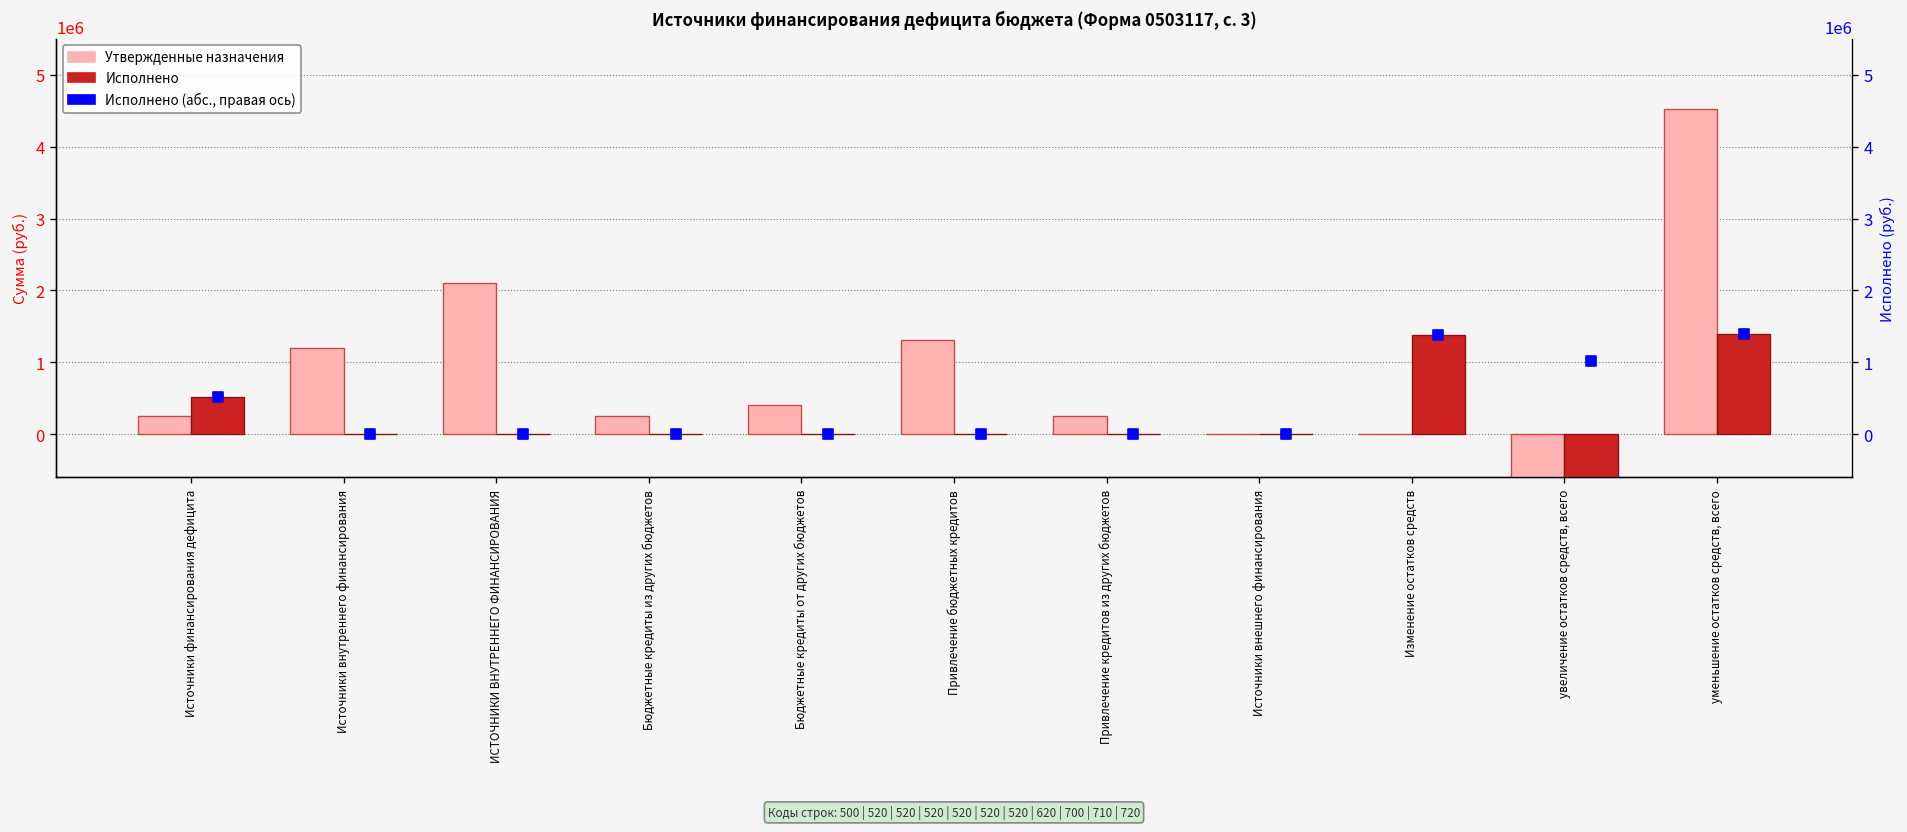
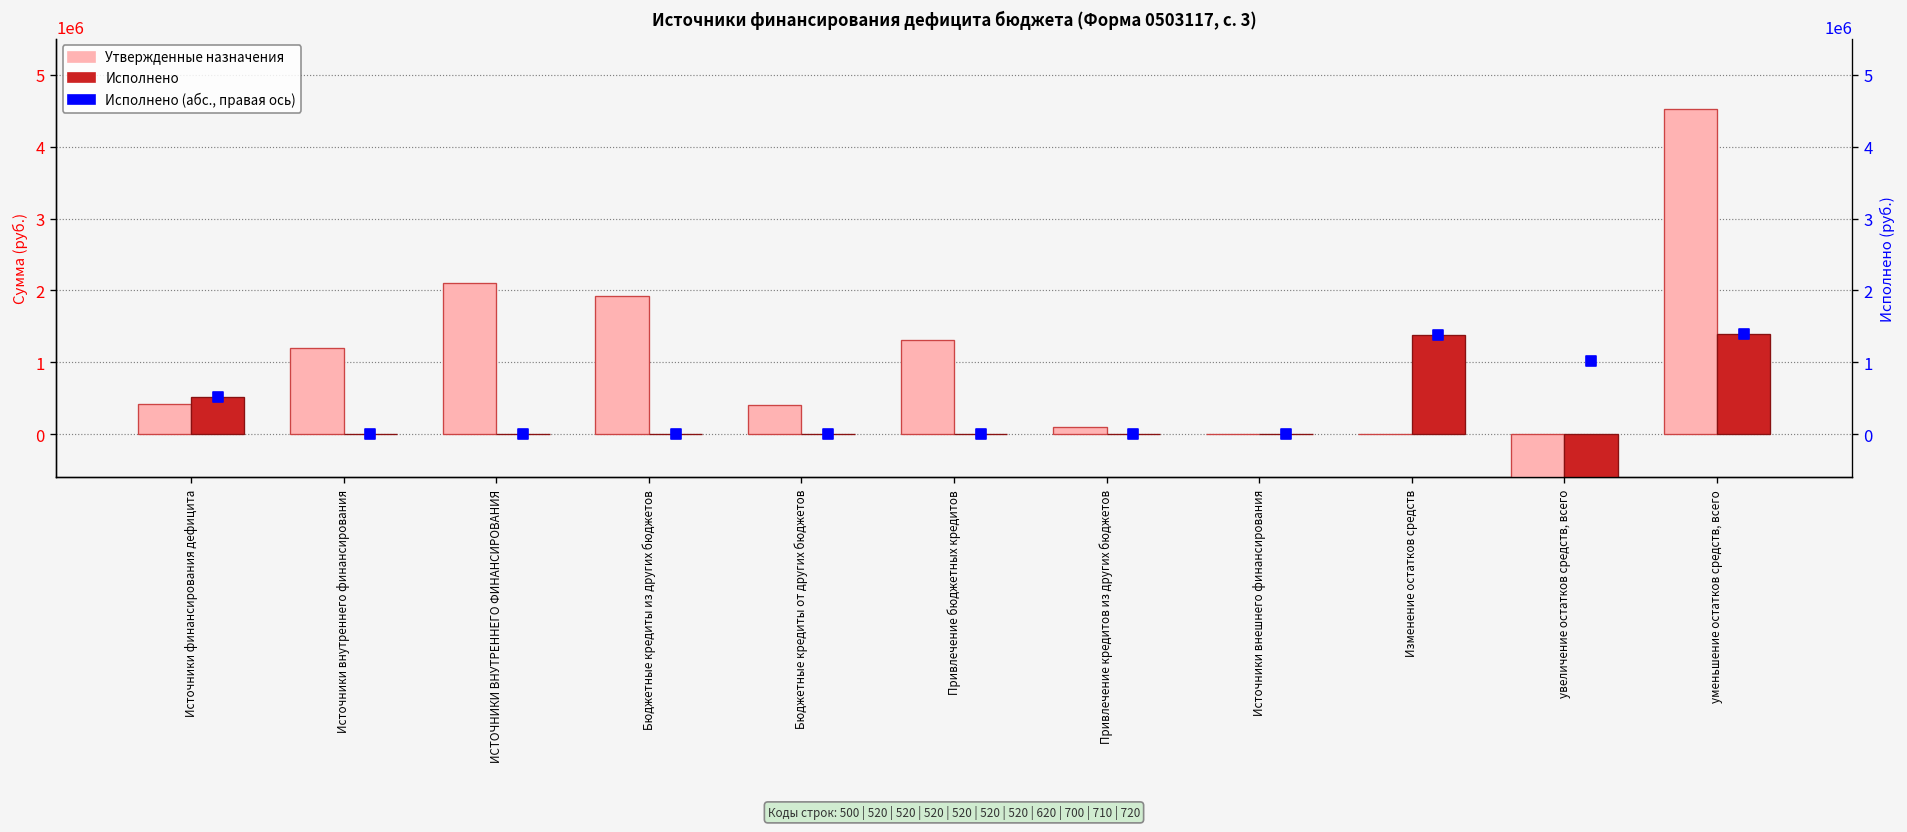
Утвержденные назначения, Источники финансирования дефицита: 300000 -> 400000
Утвержденные назначения, Бюджетные кредиты из других бюджетов: 300000 -> 1900000
Утвержденные назначения, Привлечение кредитов из других бюджетов: 300000 -> 100000
